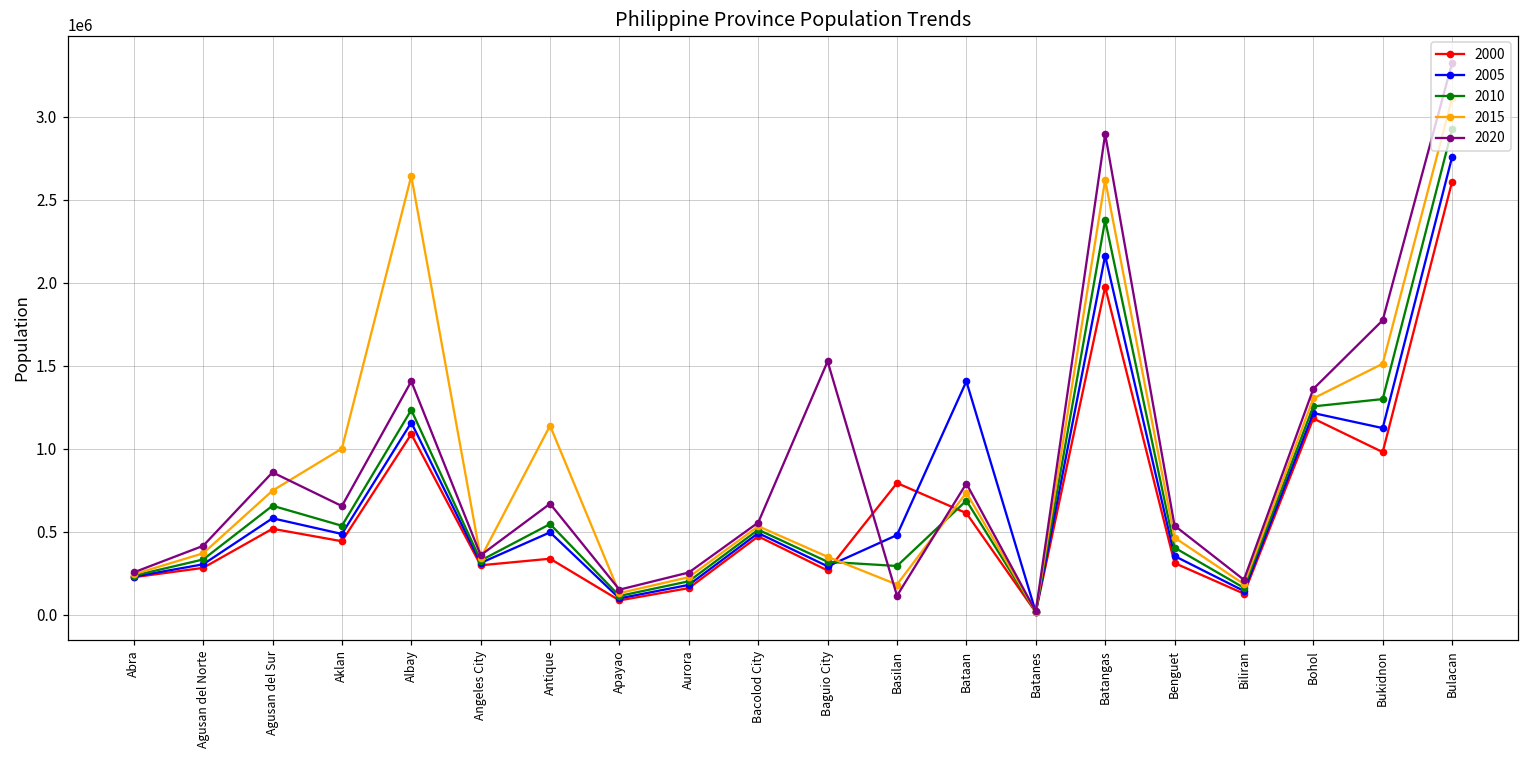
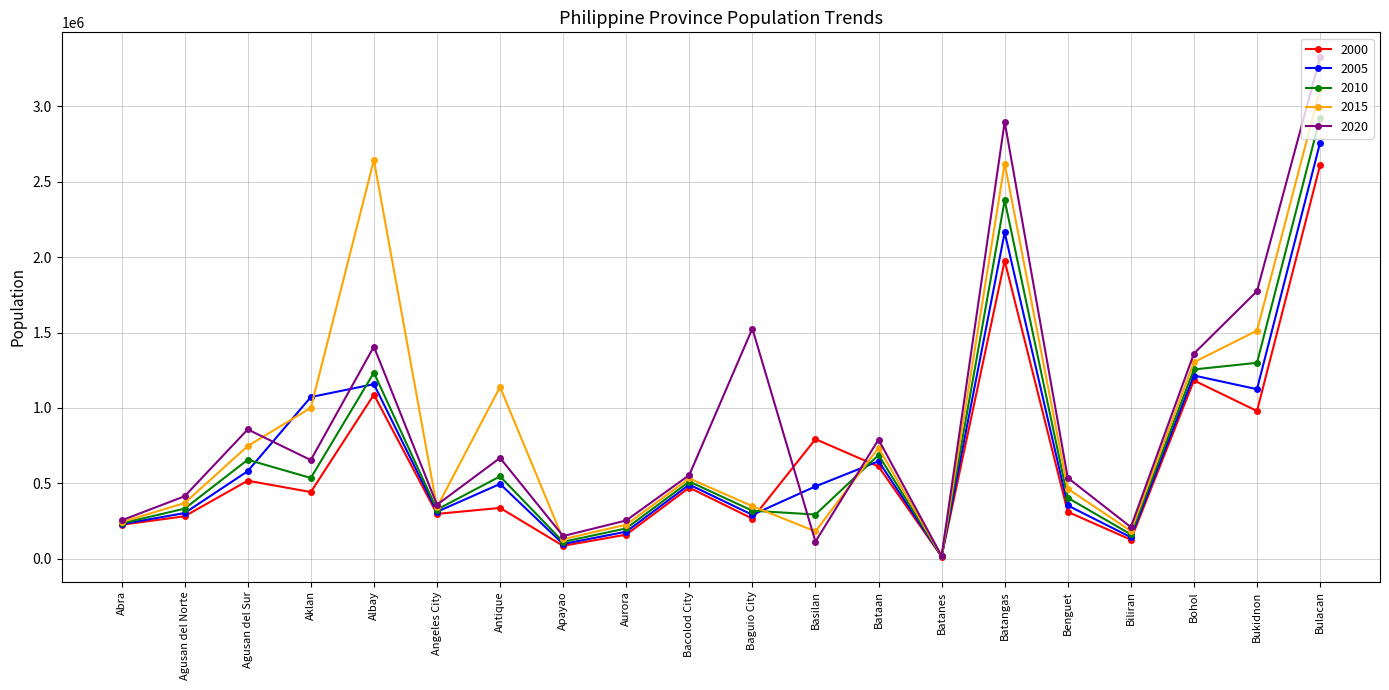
2005, Aklan: 490000 -> 1070000
2005, Bataan: 1410000 -> 650000
